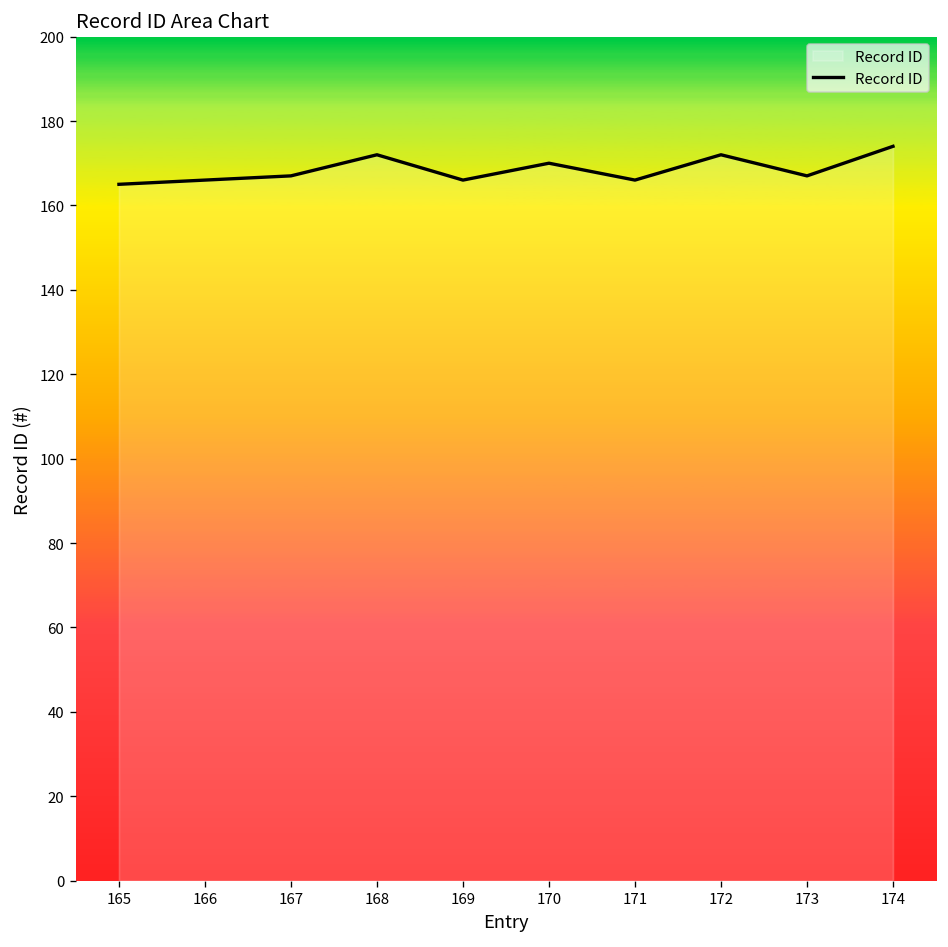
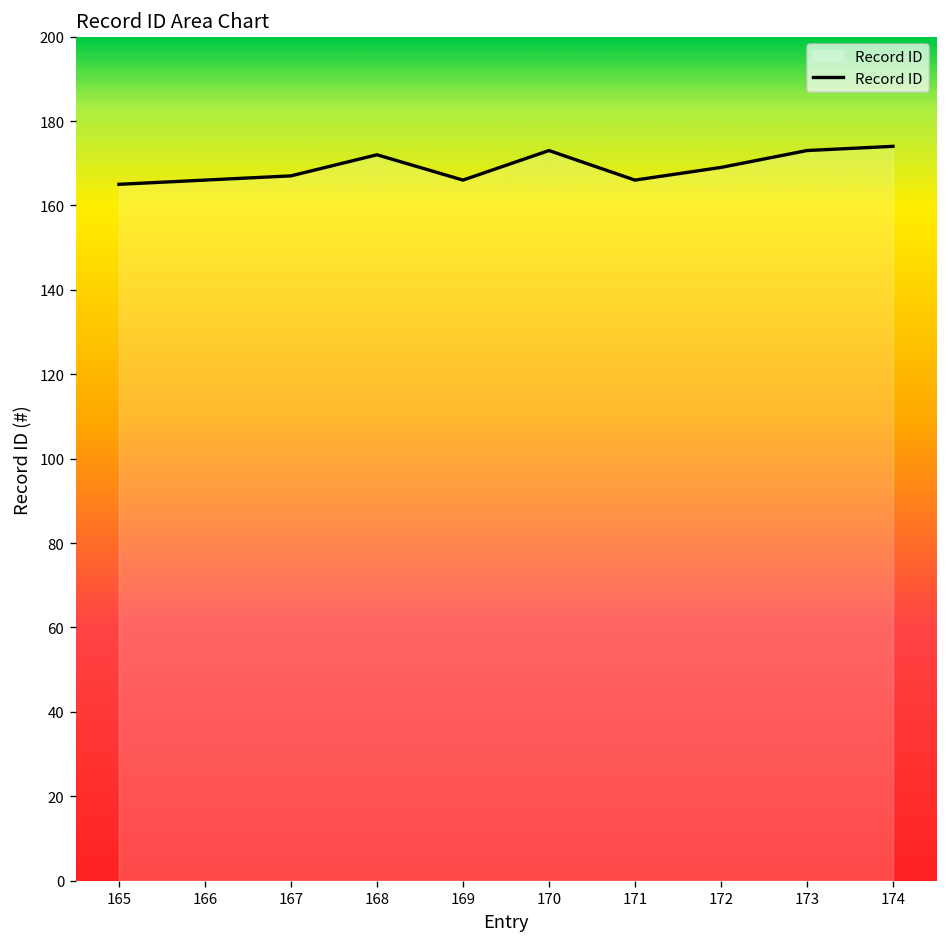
170: 170 -> 173
172: 172 -> 169
173: 167 -> 173
